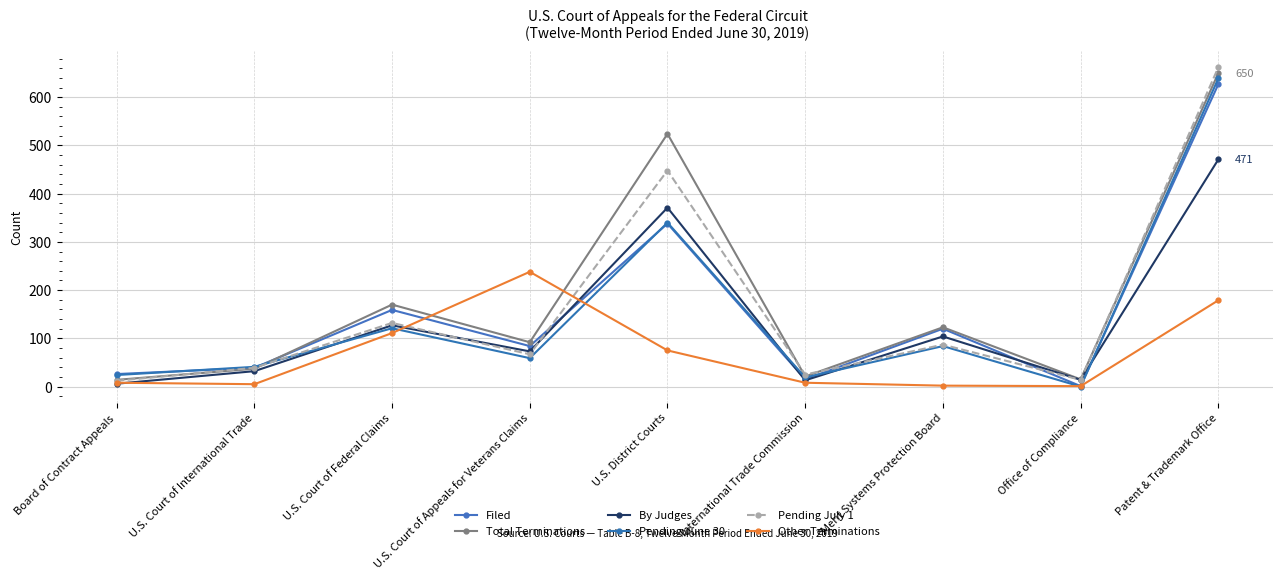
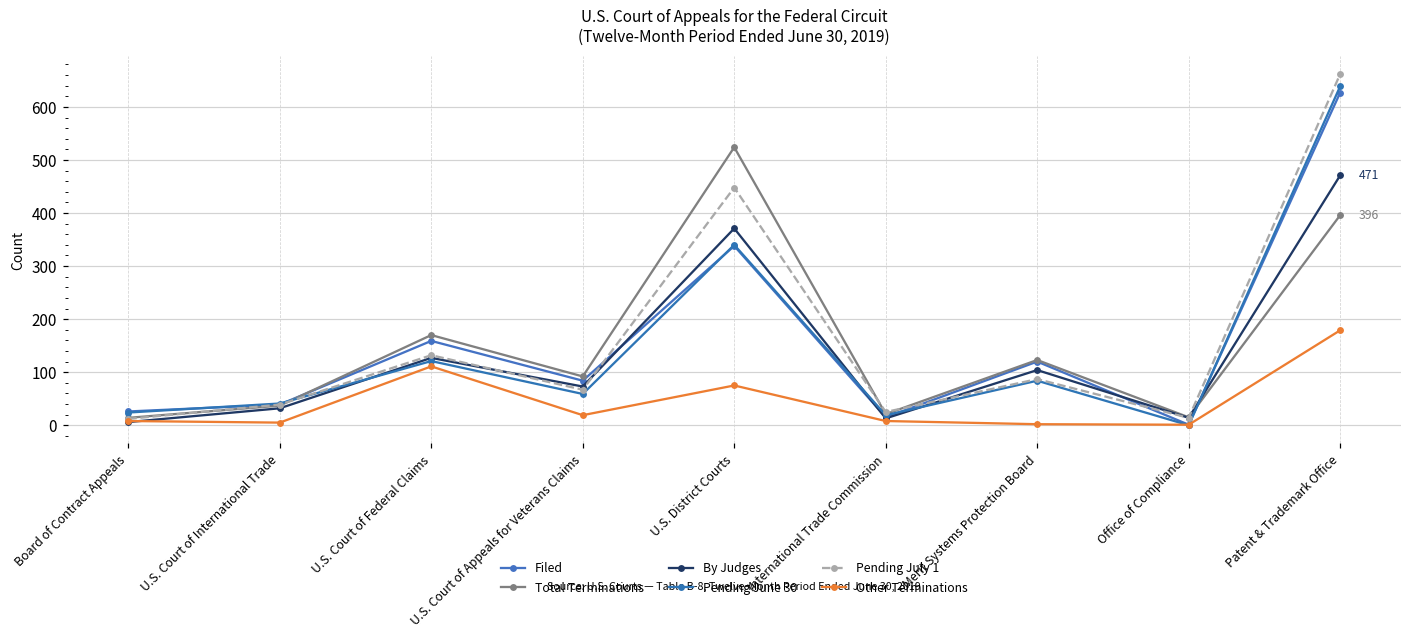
Other Terminations, U.S. Court of Appeals for Veterans Claims: 240 -> 20
Total Terminations, Patent & Trademark Office: 650 -> 396
